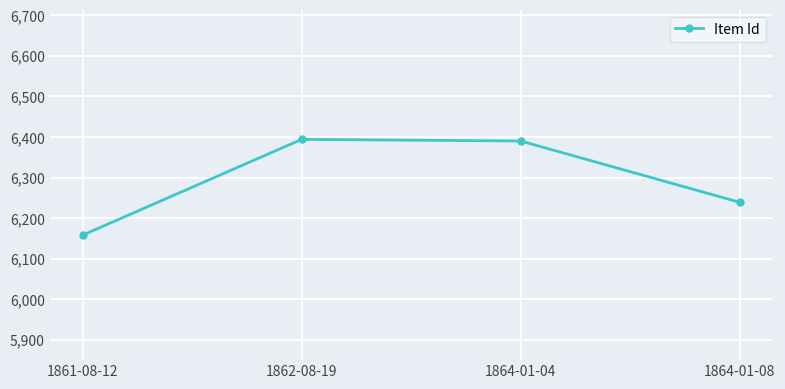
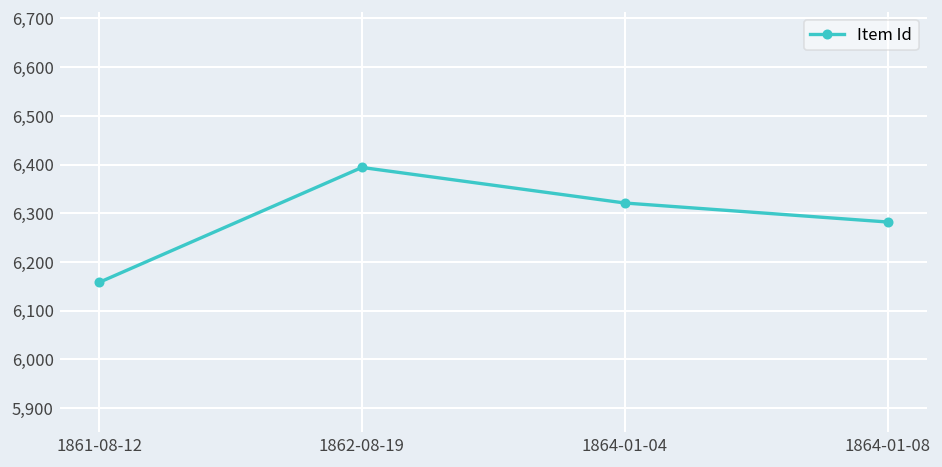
1864-01-04: 6,390 -> 6,320
1864-01-08: 6,240 -> 6,280
